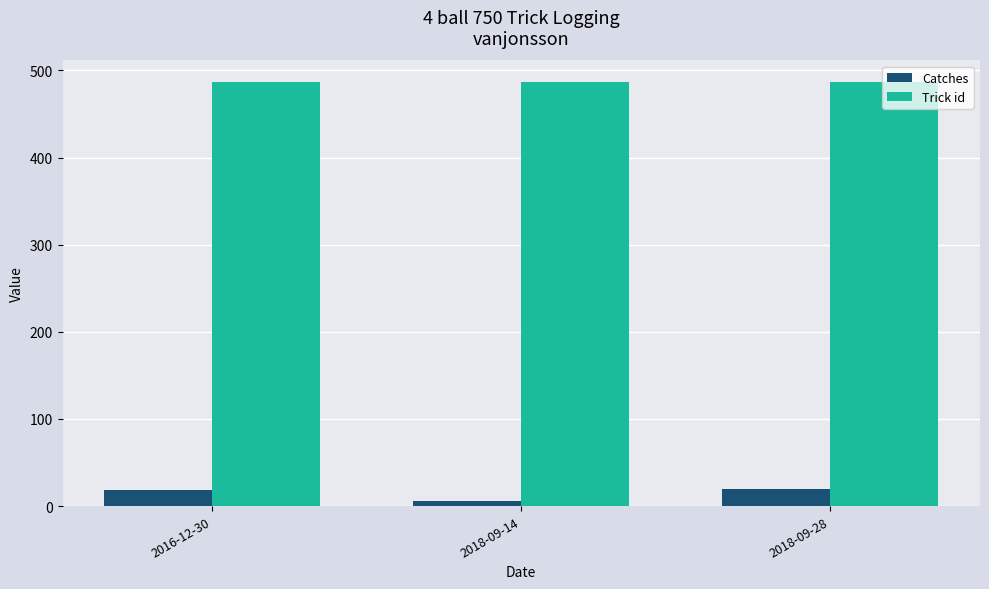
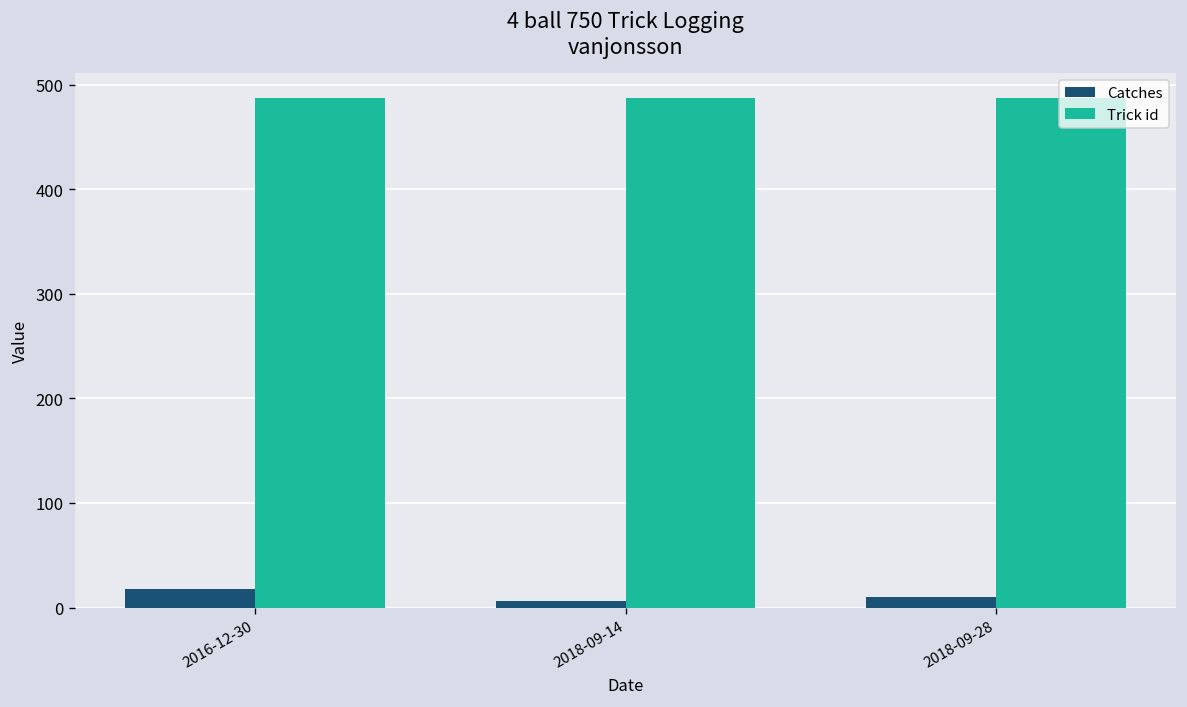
Catches, 2018-09-28: 20 -> 10
